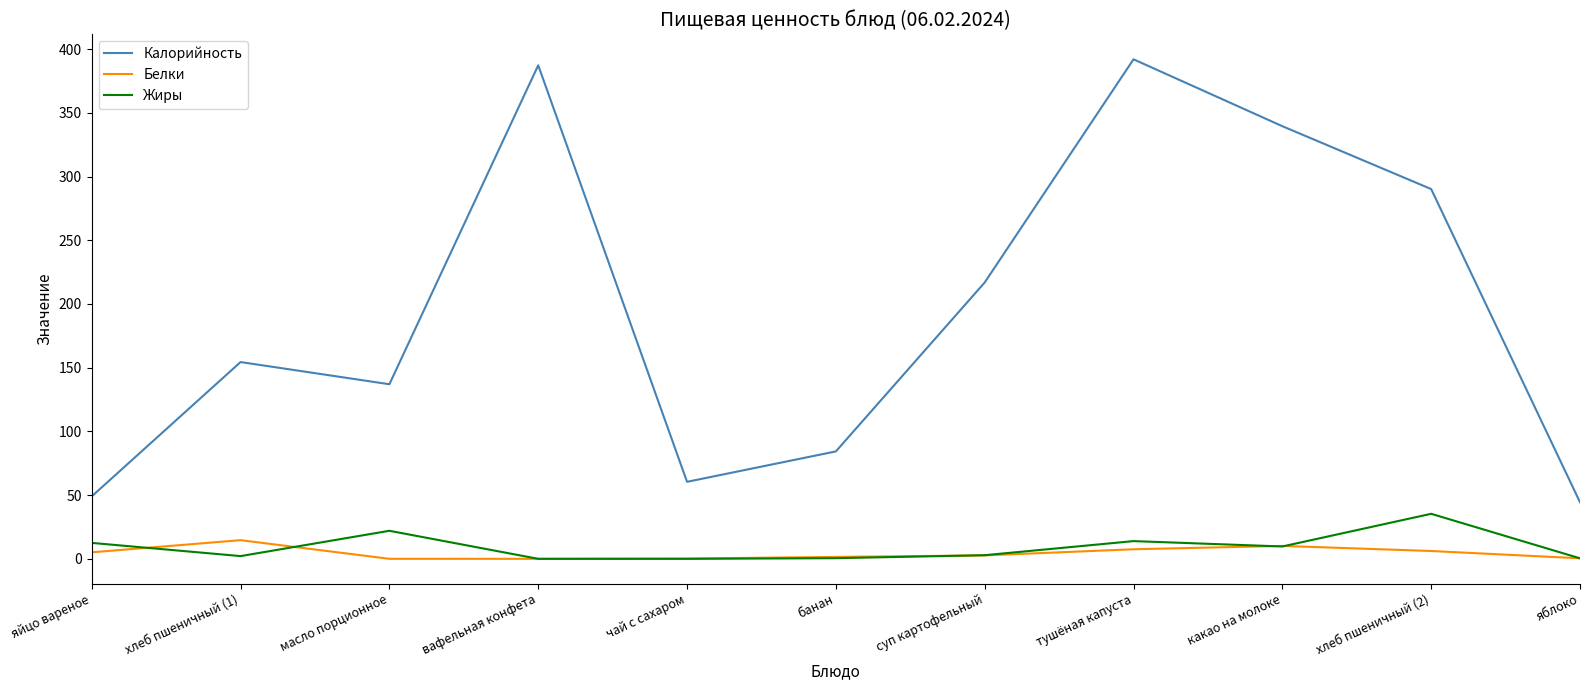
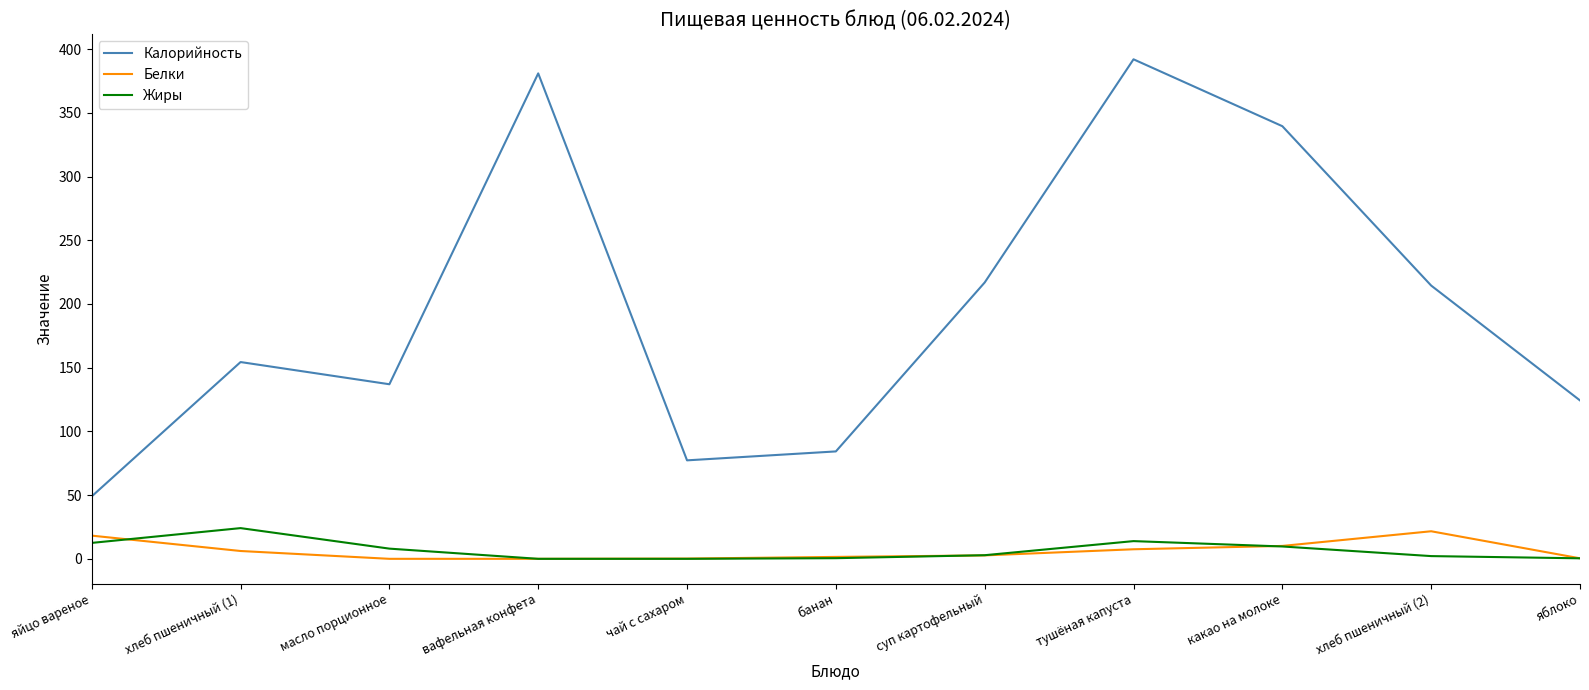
Белки, яйцо вареное: 5 -> 18
Белки, хлеб пшеничный (1): 15 -> 6
Жиры, хлеб пшеничный (1): 2 -> 24
Жиры, масло порционное: 22 -> 8
Калорийность, вафельная конфета: 387 -> 381
Калорийность, чай с сахаром: 60 -> 77
Калорийность, хлеб пшеничный (2): 290 -> 214
Белки, хлеб пшеничный (2): 6 -> 22
Жиры, хлеб пшеничный (2): 35 -> 2
Калорийность, яблоко: 44 -> 124
